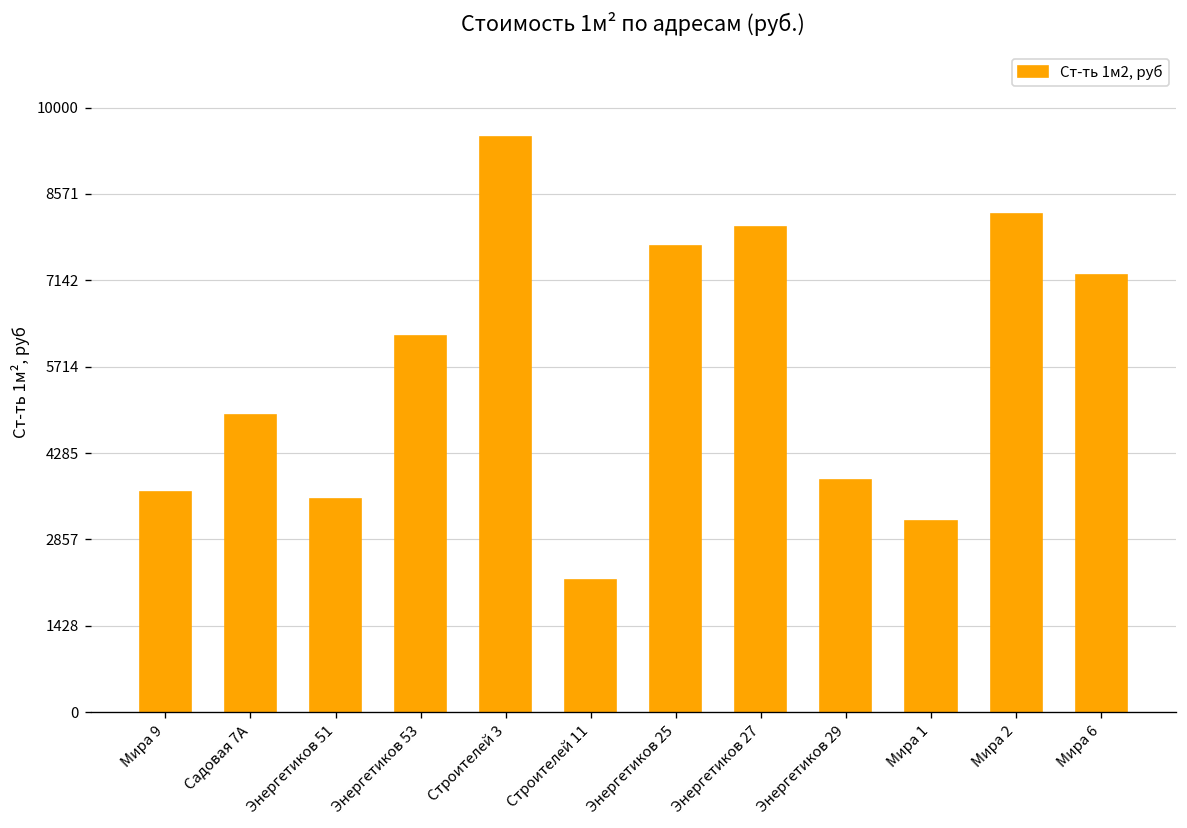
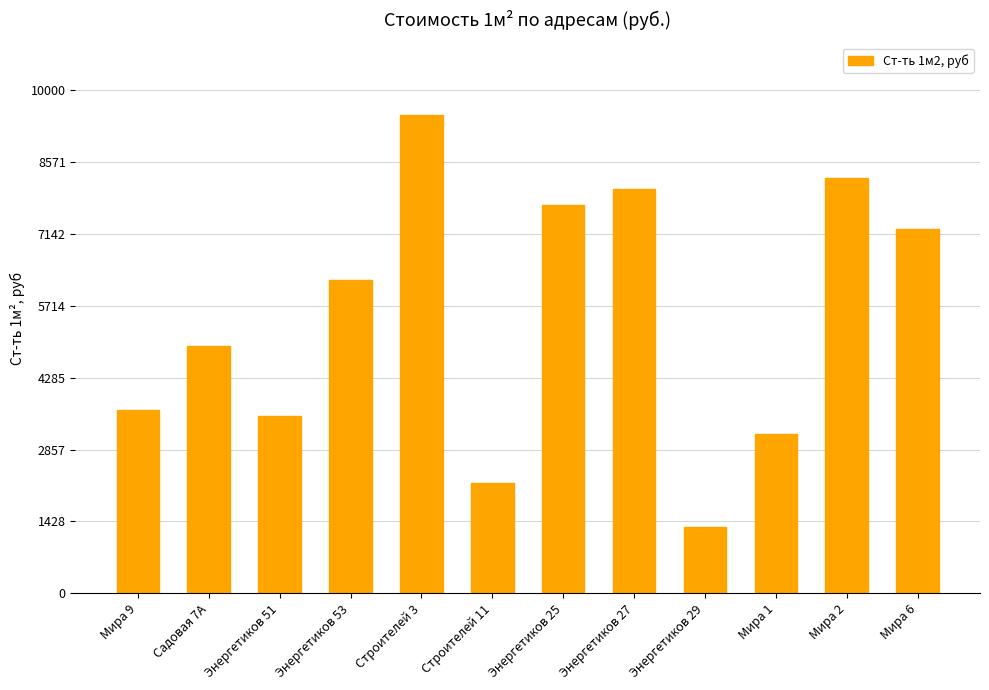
Энергетиков 29: 3800 -> 1300
